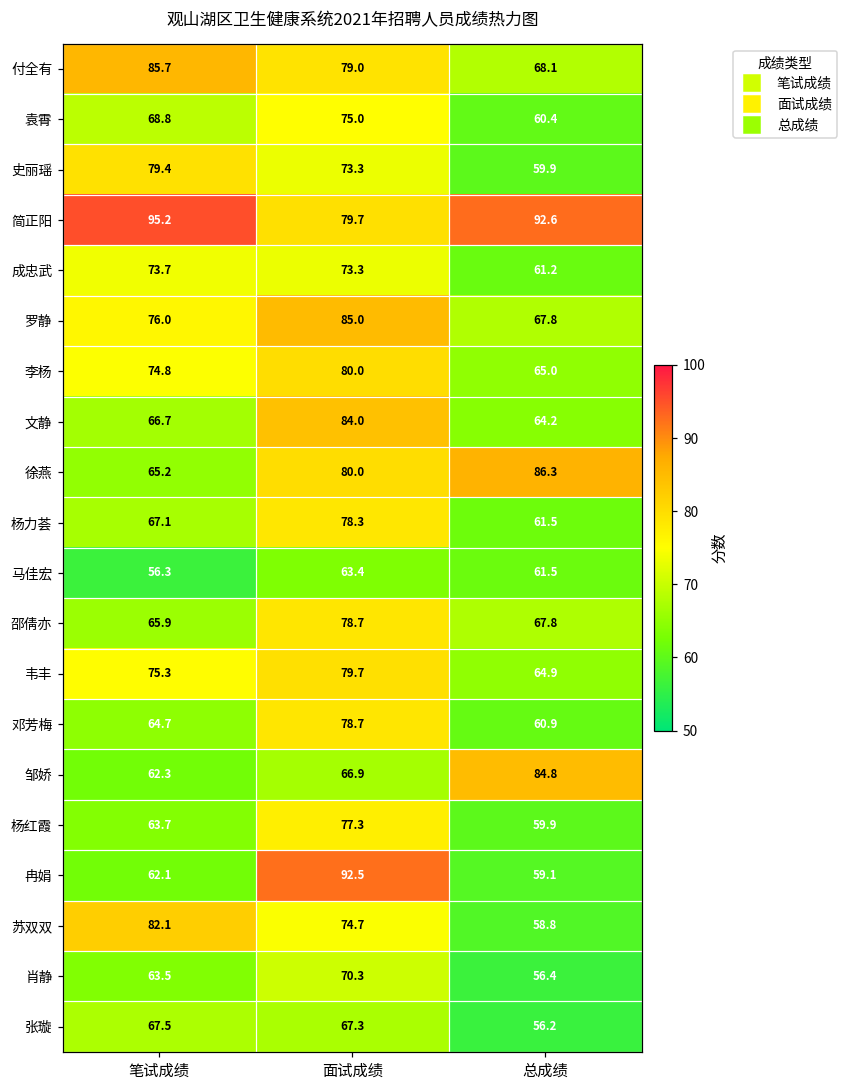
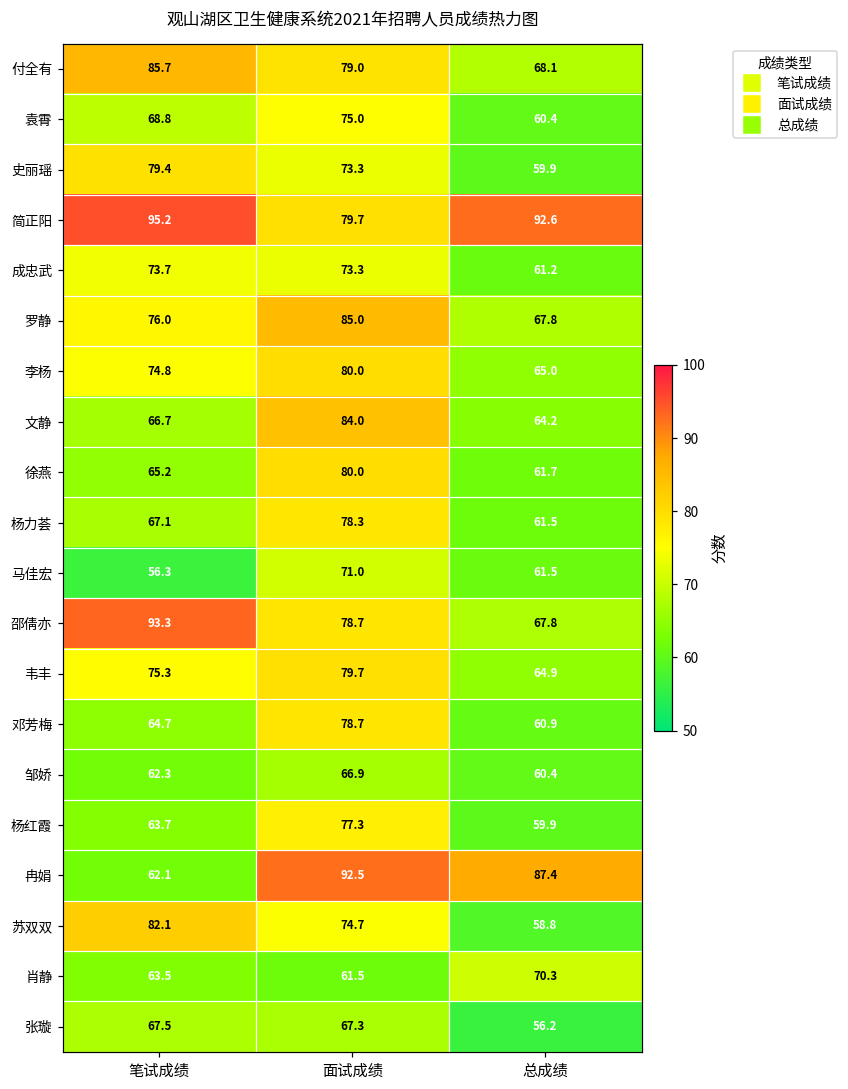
徐燕, 总成绩: 86.3 -> 61.7
马佳宏, 面试成绩: 63.4 -> 71.0
邵倩亦, 笔试成绩: 65.9 -> 93.3
邹娇, 总成绩: 84.8 -> 60.4
冉娟, 总成绩: 59.1 -> 87.4
肖静, 面试成绩: 70.3 -> 61.5
肖静, 总成绩: 56.4 -> 70.3
